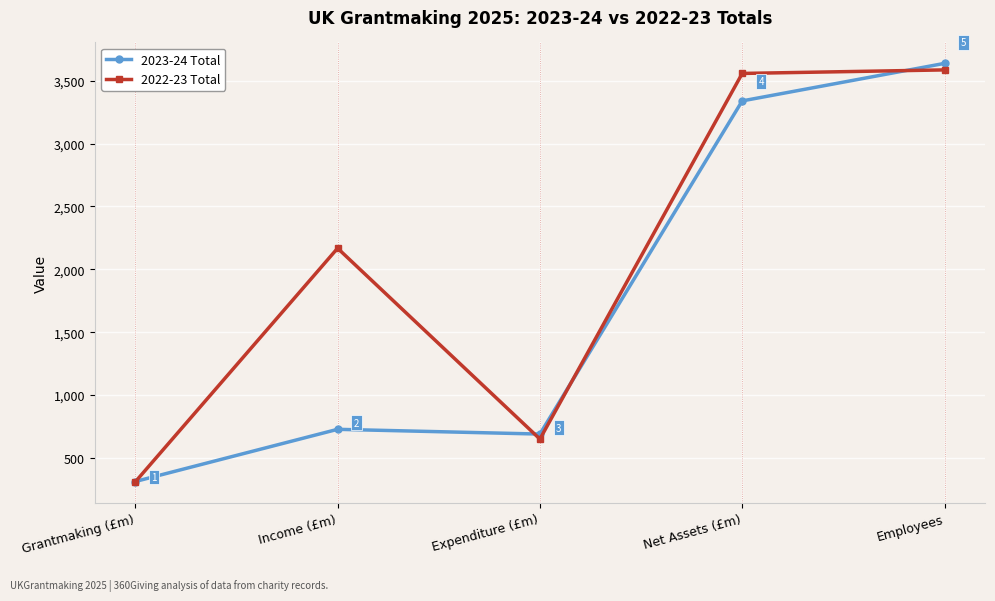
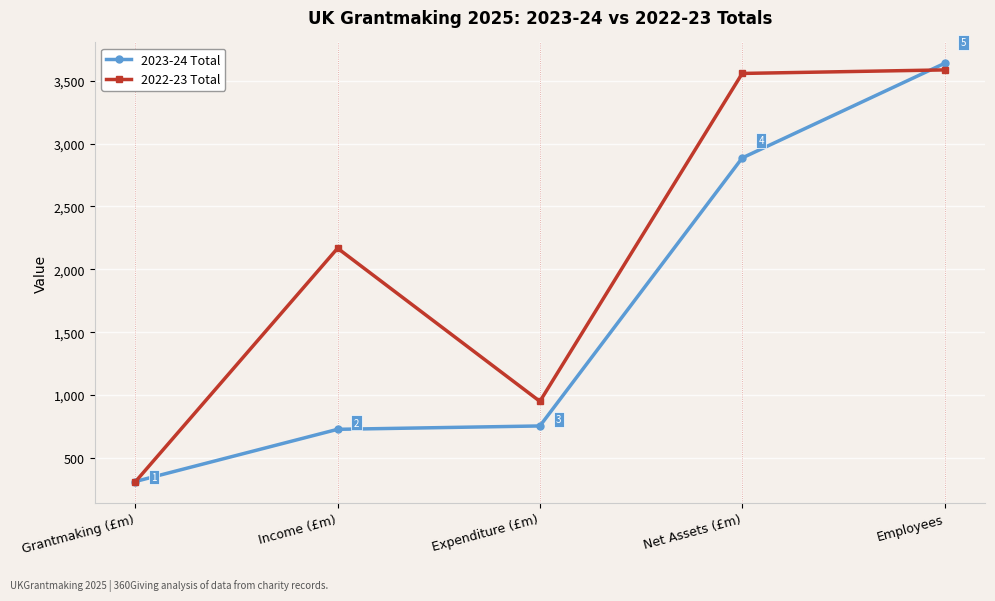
2023-24 Total, Expenditure (£m): 690 -> 750
2022-23 Total, Expenditure (£m): 650 -> 950
2023-24 Total, Net Assets (£m): 3,340 -> 2,890
